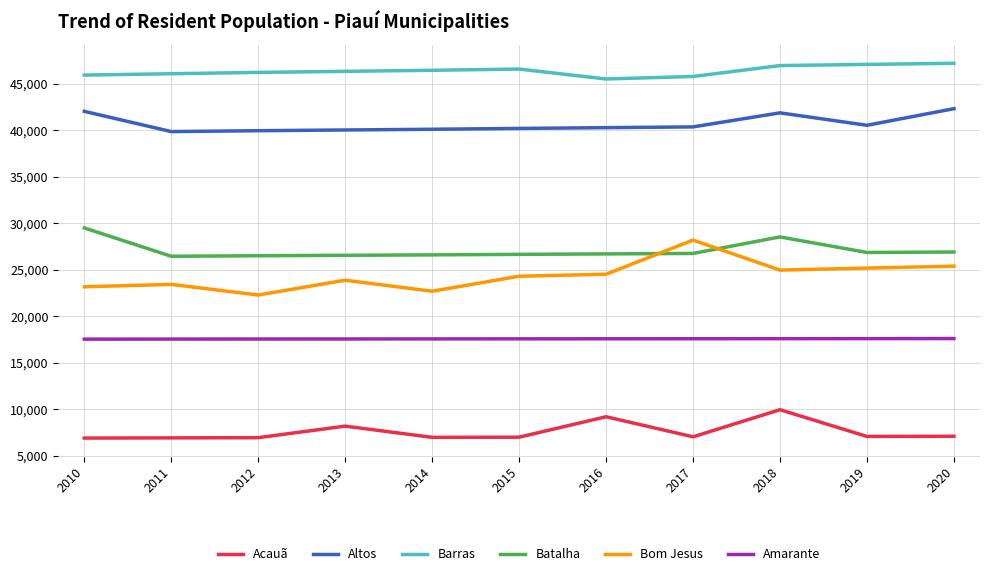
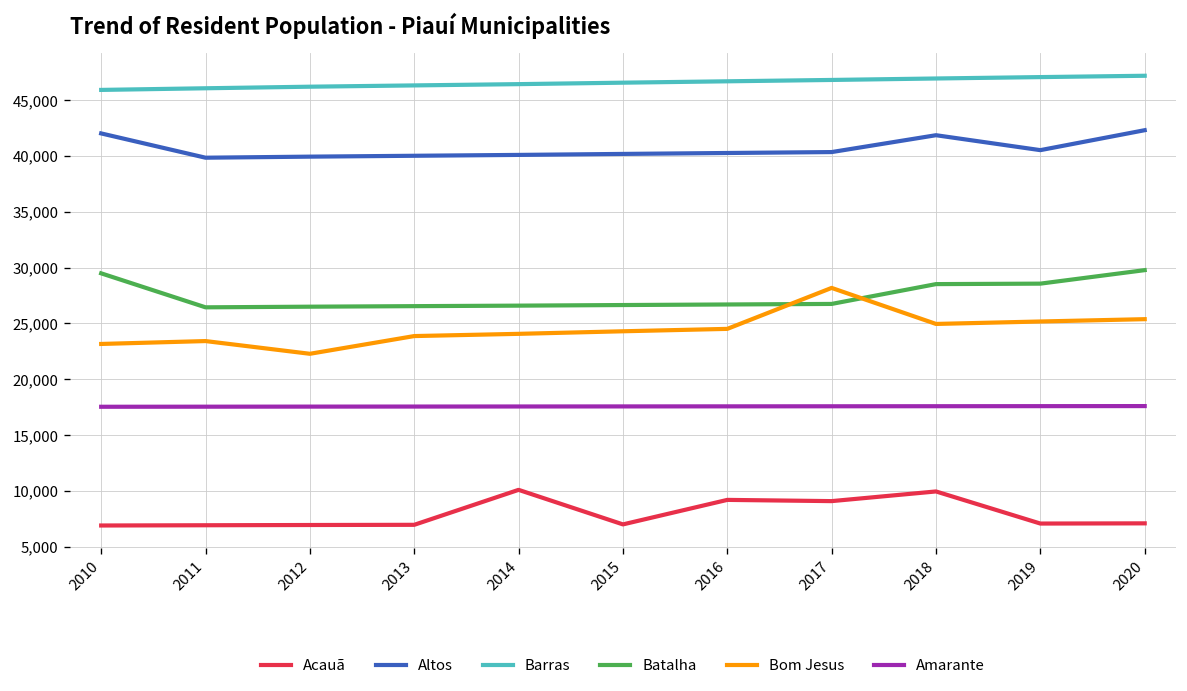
Acauã, 2013: 8,000 -> 7,000
Acauã, 2014: 7,000 -> 10,000
Bom Jesus, 2014: 23,000 -> 24,000
Barras, 2016: 46,000 -> 47,000
Acauã, 2017: 7,000 -> 9,000
Barras, 2017: 46,000 -> 47,000
Batalha, 2019: 27,000 -> 29,000
Batalha, 2020: 27,000 -> 30,000
